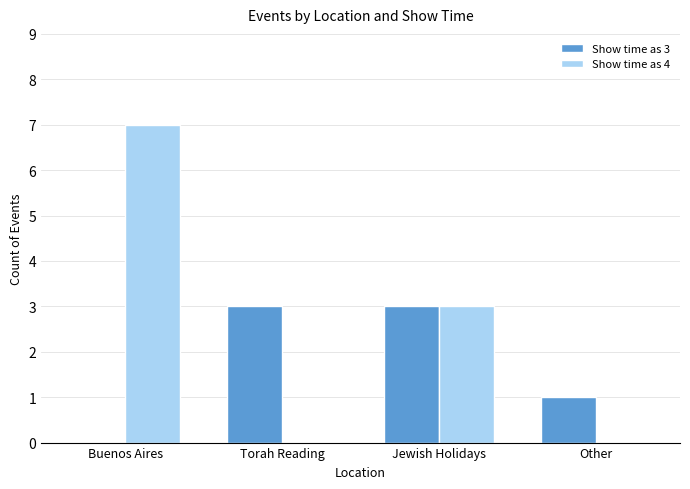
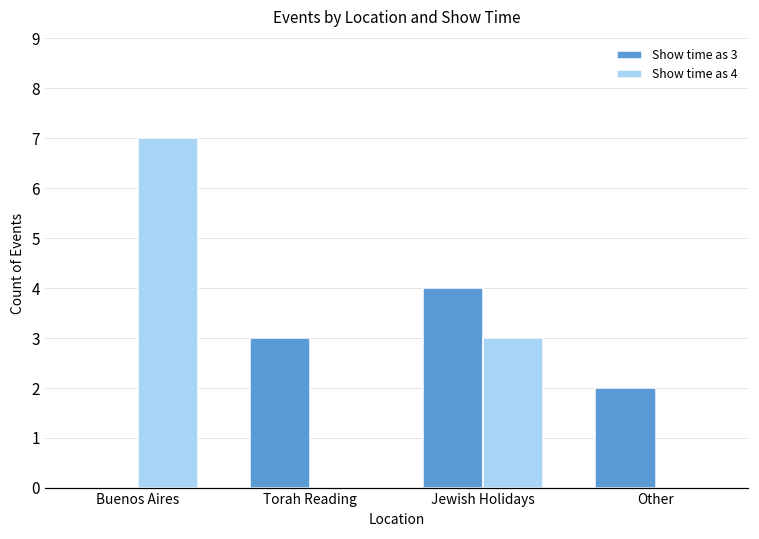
Show time as 3, Jewish Holidays: 3 -> 4
Show time as 3, Other: 1 -> 2
